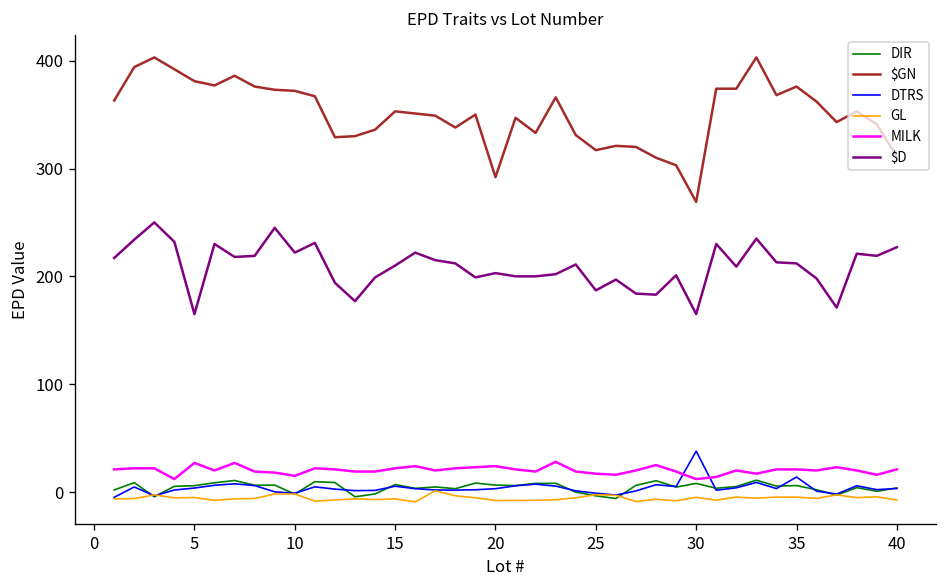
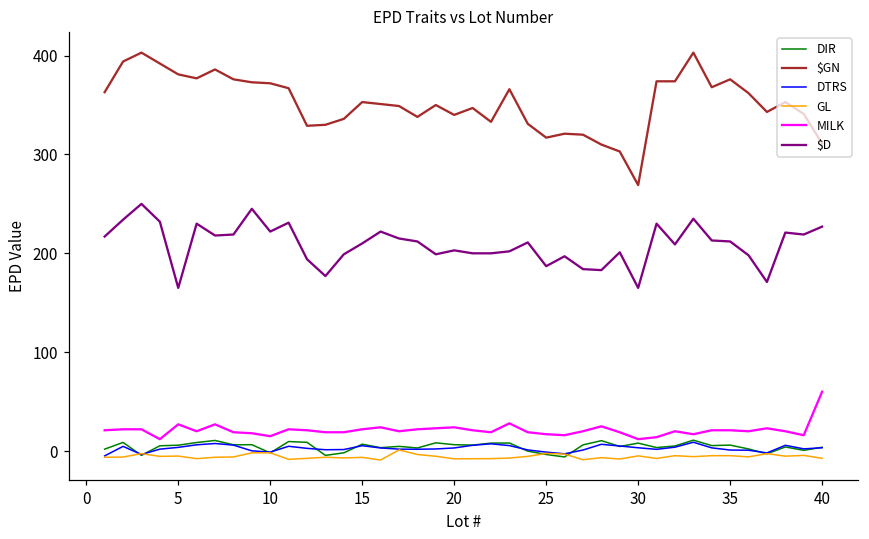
$GN, 20: 290 -> 340
DTRS, 30: 40 -> 0
DTRS, 35: 10 -> 0
MILK, 40: 20 -> 60
